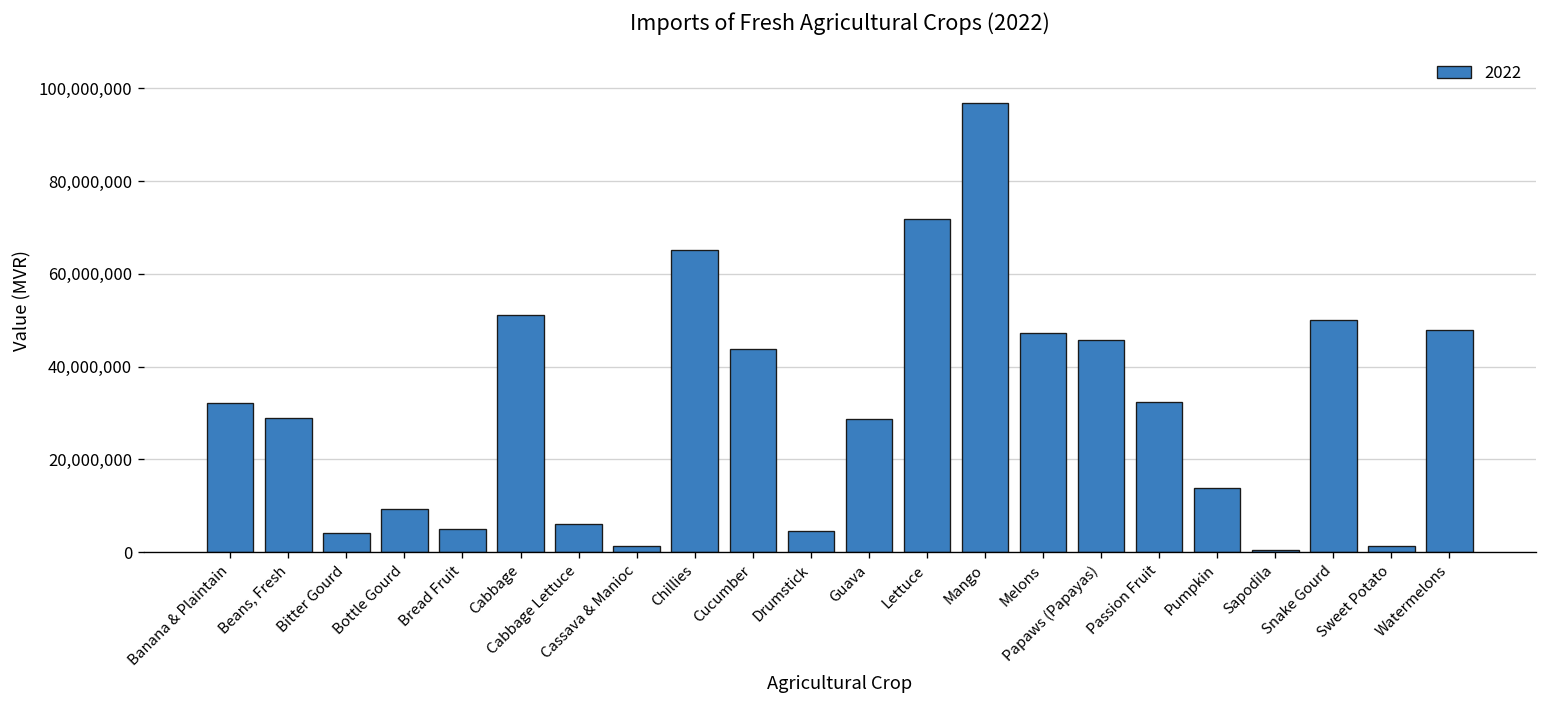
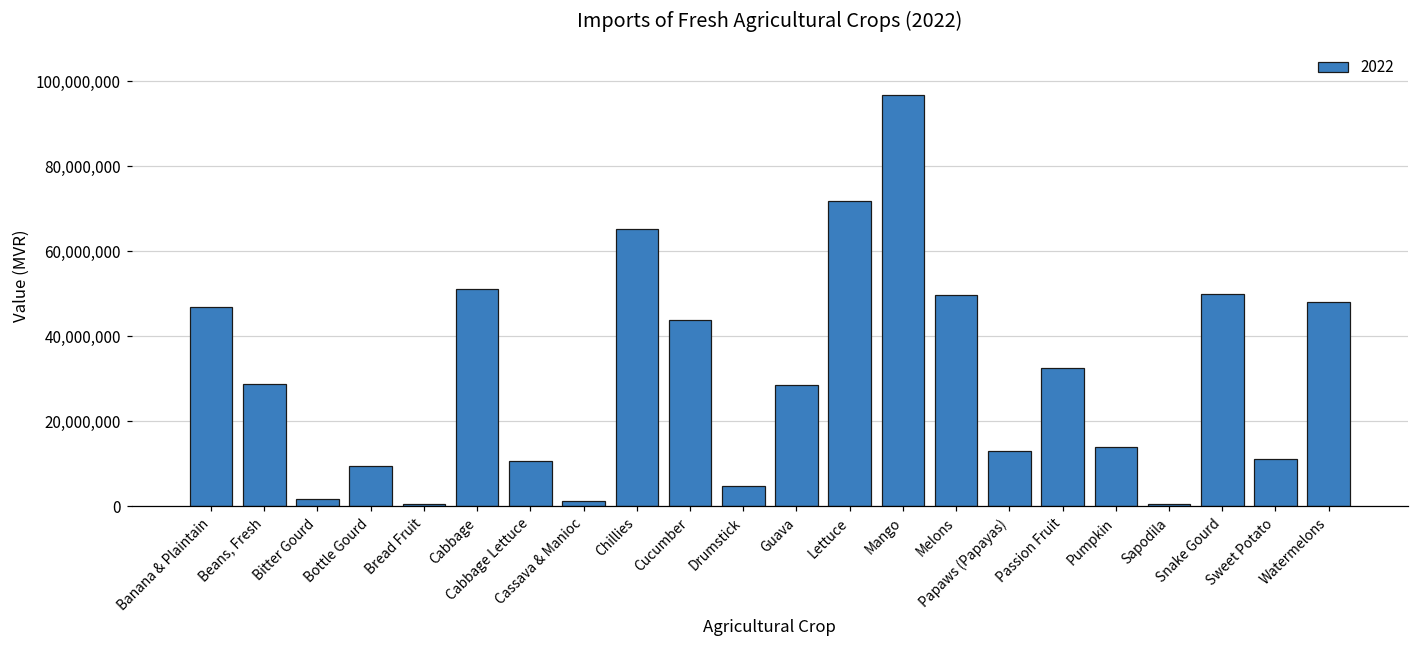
Banana & Plaintain: 32,000,000 -> 47,000,000
Bitter Gourd: 4,000,000 -> 2,000,000
Bread Fruit: 5,000,000 -> 0
Cabbage Lettuce: 6,000,000 -> 11,000,000
Melons: 47,000,000 -> 50,000,000
Papaws (Papayas): 46,000,000 -> 13,000,000
Sweet Potato: 1,000,000 -> 11,000,000
